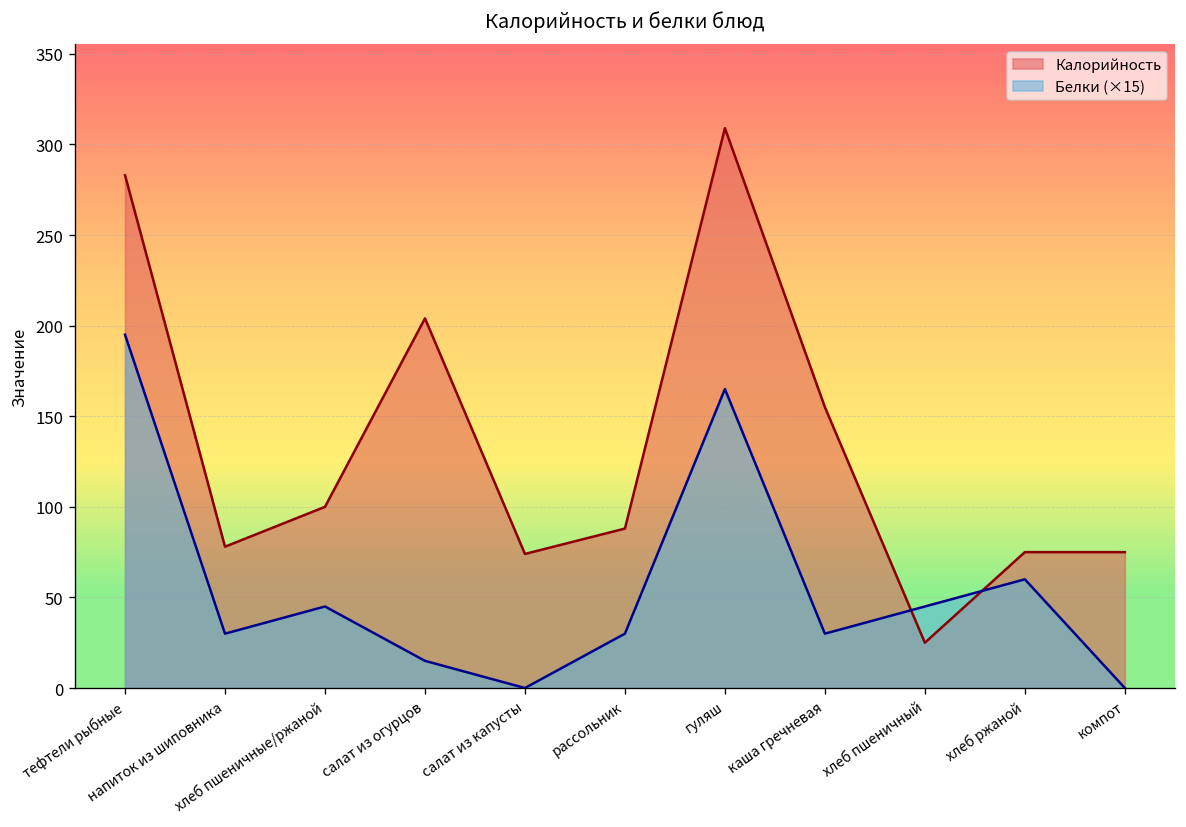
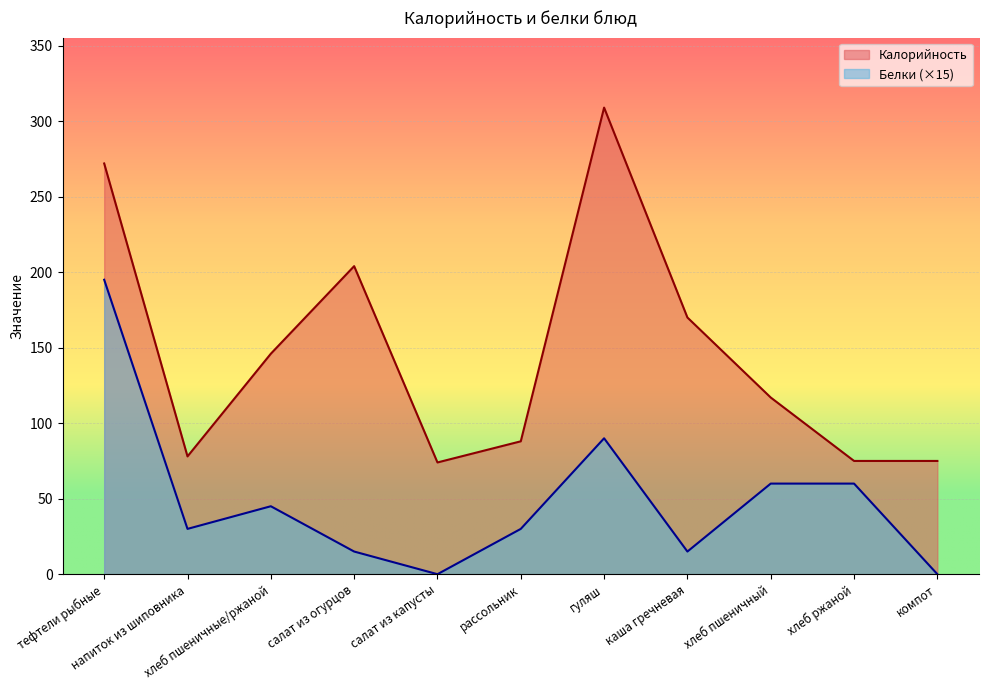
Калорийность, тефтели рыбные: 283 -> 272
Калорийность, хлеб пшеничные/ржаной: 100 -> 146
Белки (×15), гуляш: 165 -> 90
Калорийность, каша гречневая: 155 -> 170
Белки (×15), каша гречневая: 30 -> 15
Калорийность, хлеб пшеничный: 25 -> 117
Белки (×15), хлеб пшеничный: 45 -> 60
